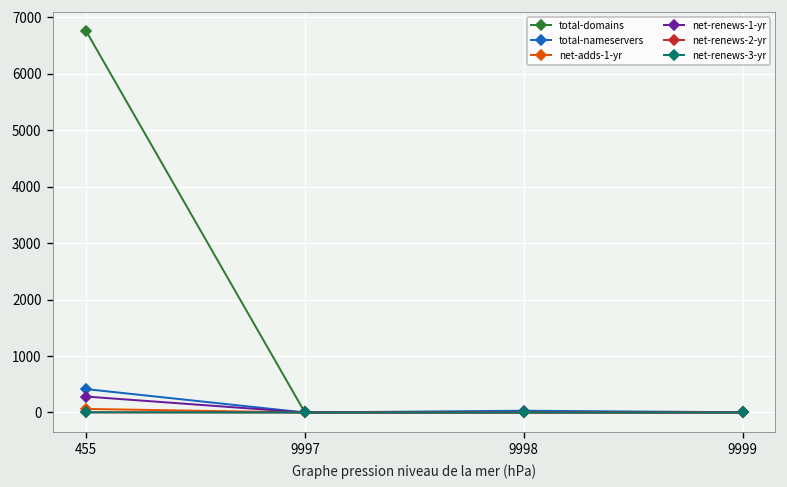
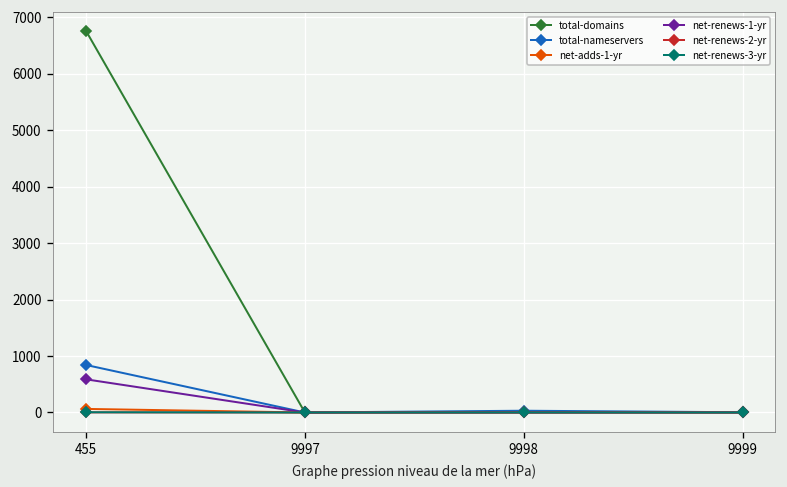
total-nameservers, 455: 400 -> 800
net-renews-1-yr, 455: 300 -> 600
